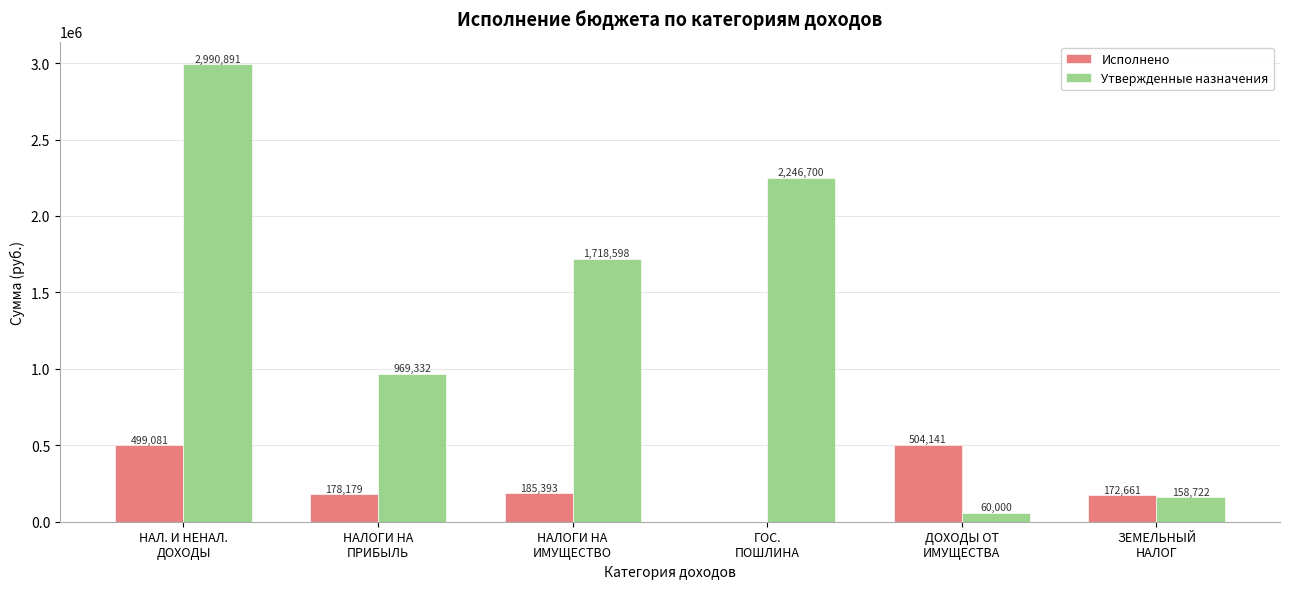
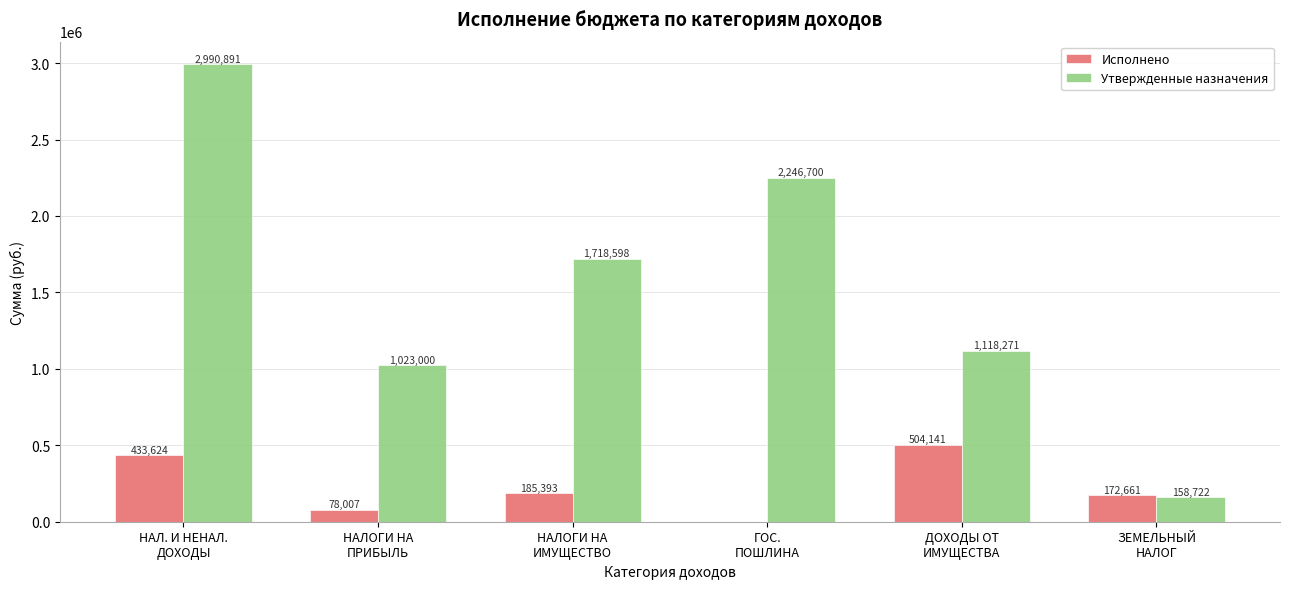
Исполнено, НАЛ. И НЕНАЛ. ДОХОДЫ: 499,081 -> 433,624
Исполнено, НАЛОГИ НА ПРИБЫЛЬ: 178,179 -> 78,007
Утвержденные назначения, НАЛОГИ НА ПРИБЫЛЬ: 969,332 -> 1,023,000
Утвержденные назначения, ДОХОДЫ ОТ ИМУЩЕСТВА: 60,000 -> 1,118,271
